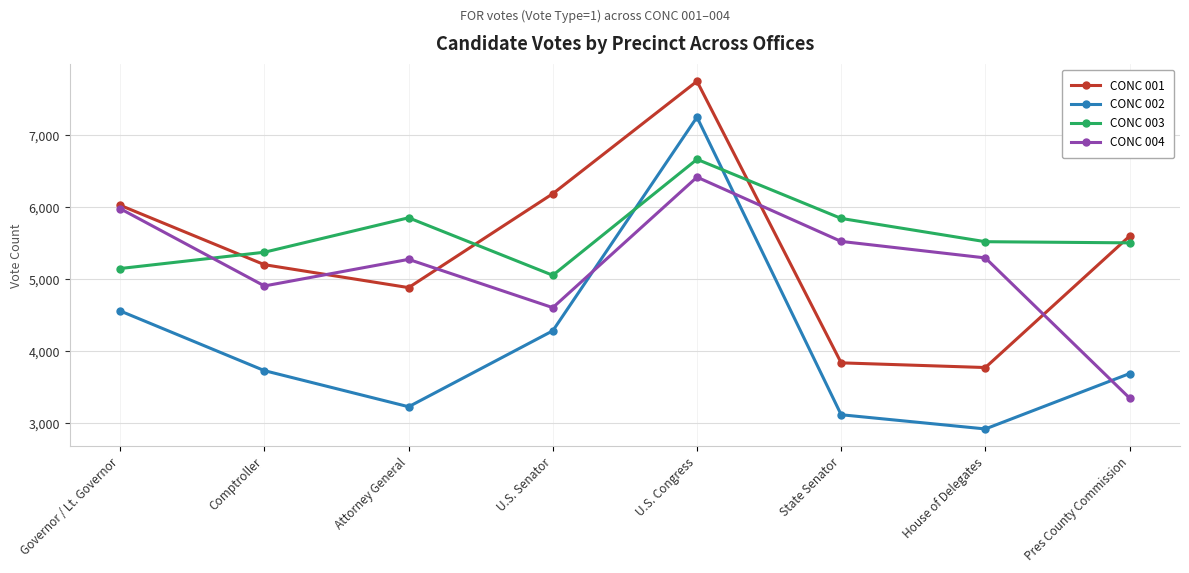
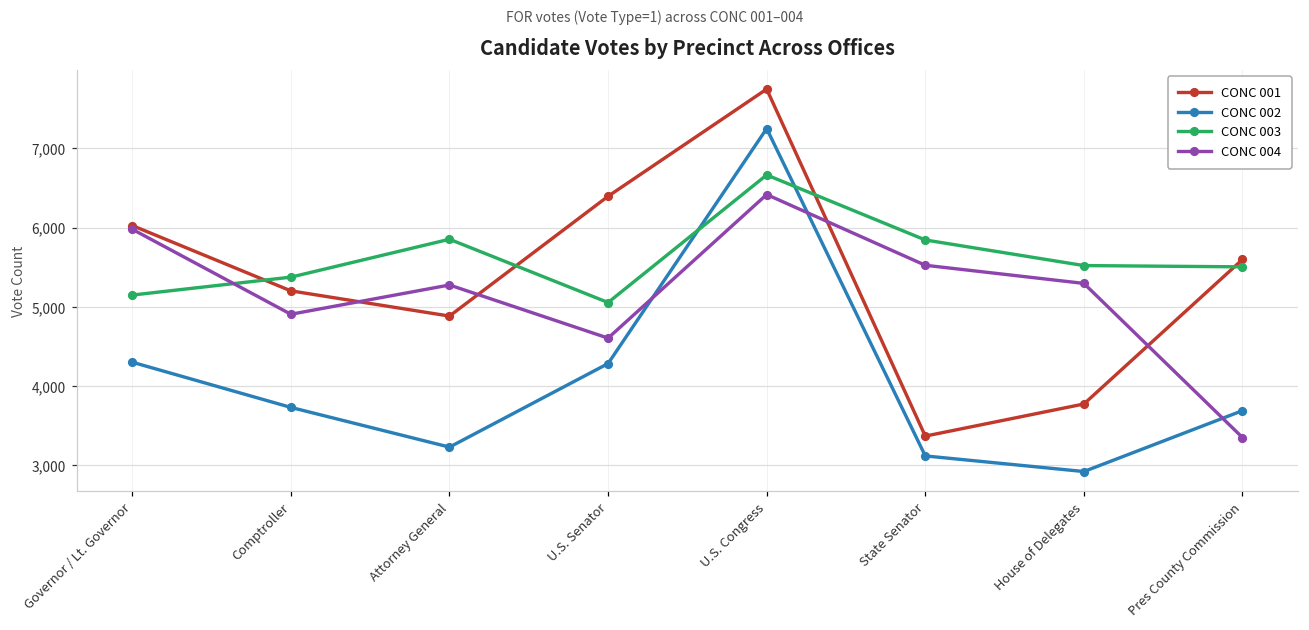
CONC 002, Governor / Lt. Governor: 4,600 -> 4,300
CONC 001, U.S. Senator: 6,200 -> 6,400
CONC 001, State Senator: 3,800 -> 3,400
